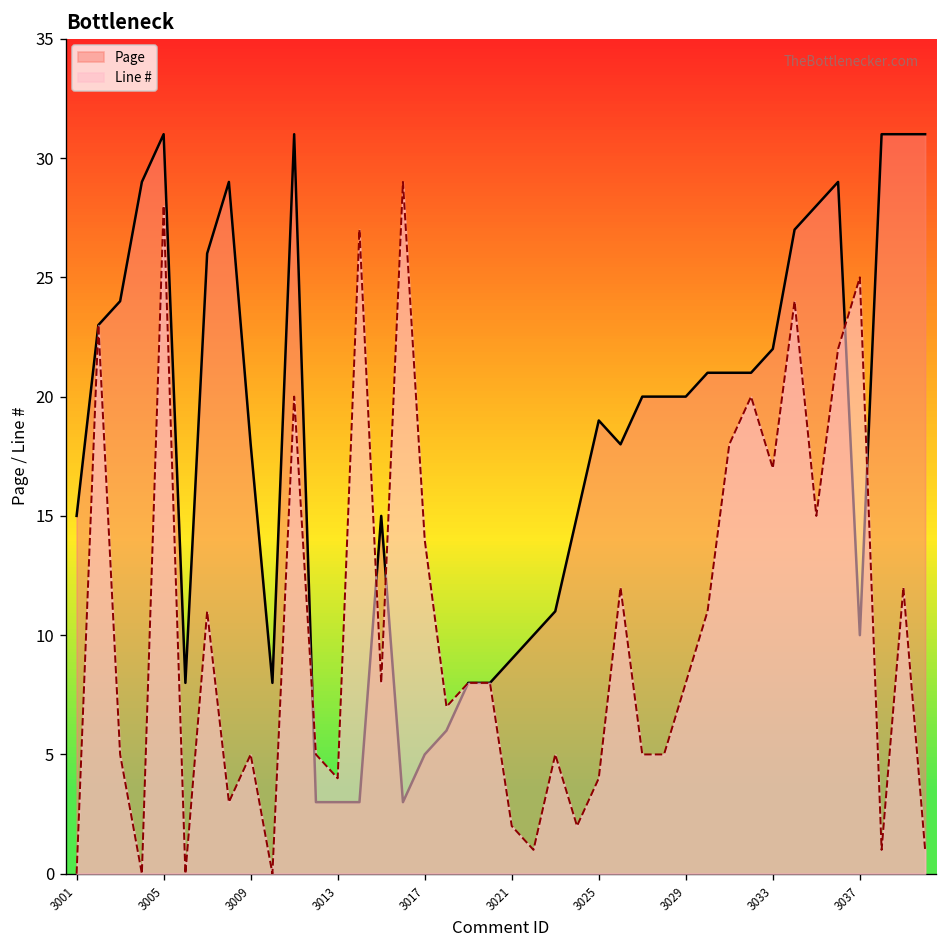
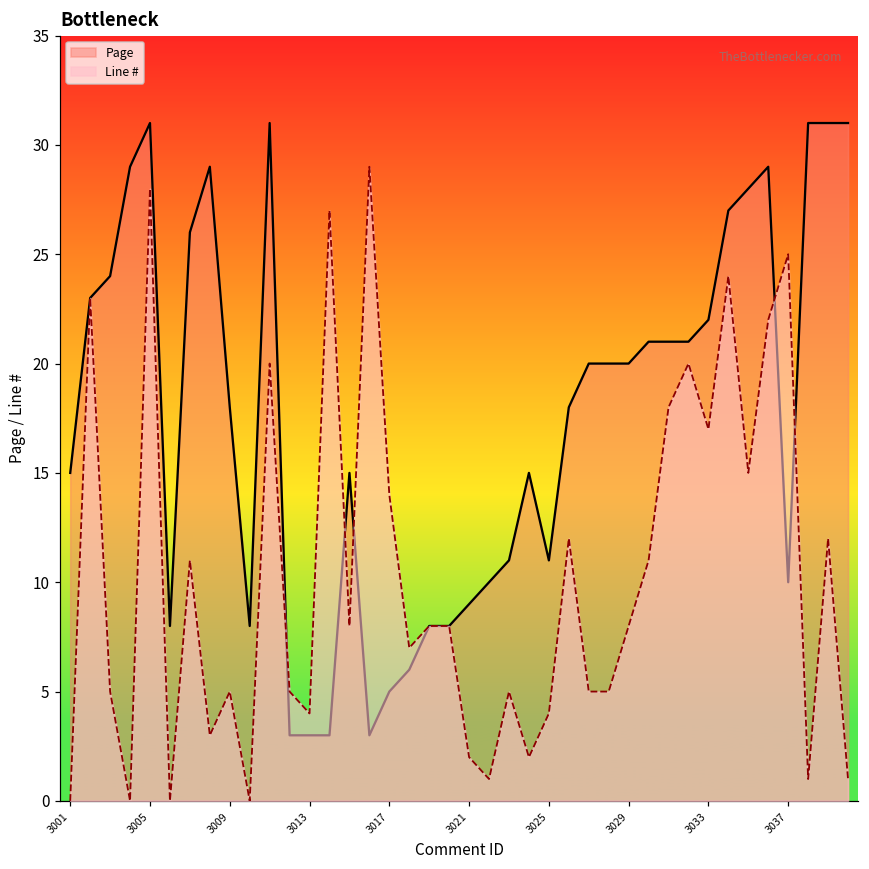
Page, 3025: 19 -> 11
